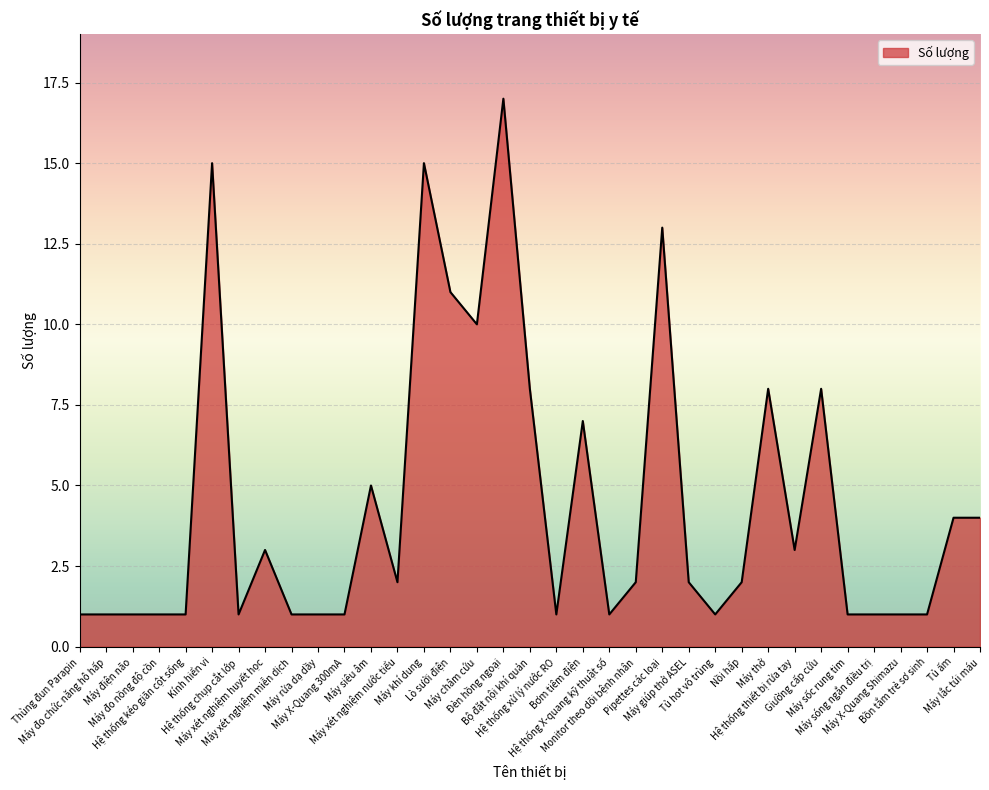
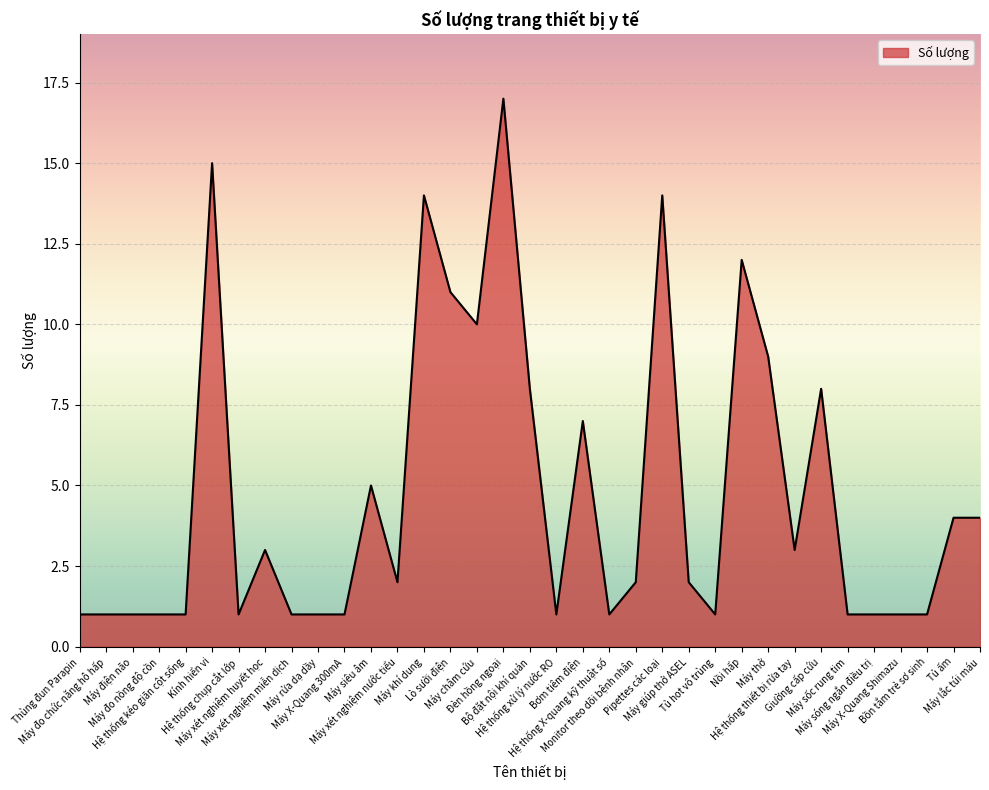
Máy khí dung: 15 -> 14
Pipettes các loại: 13 -> 14
Nồi hấp: 2 -> 12
Máy thở: 8 -> 9
